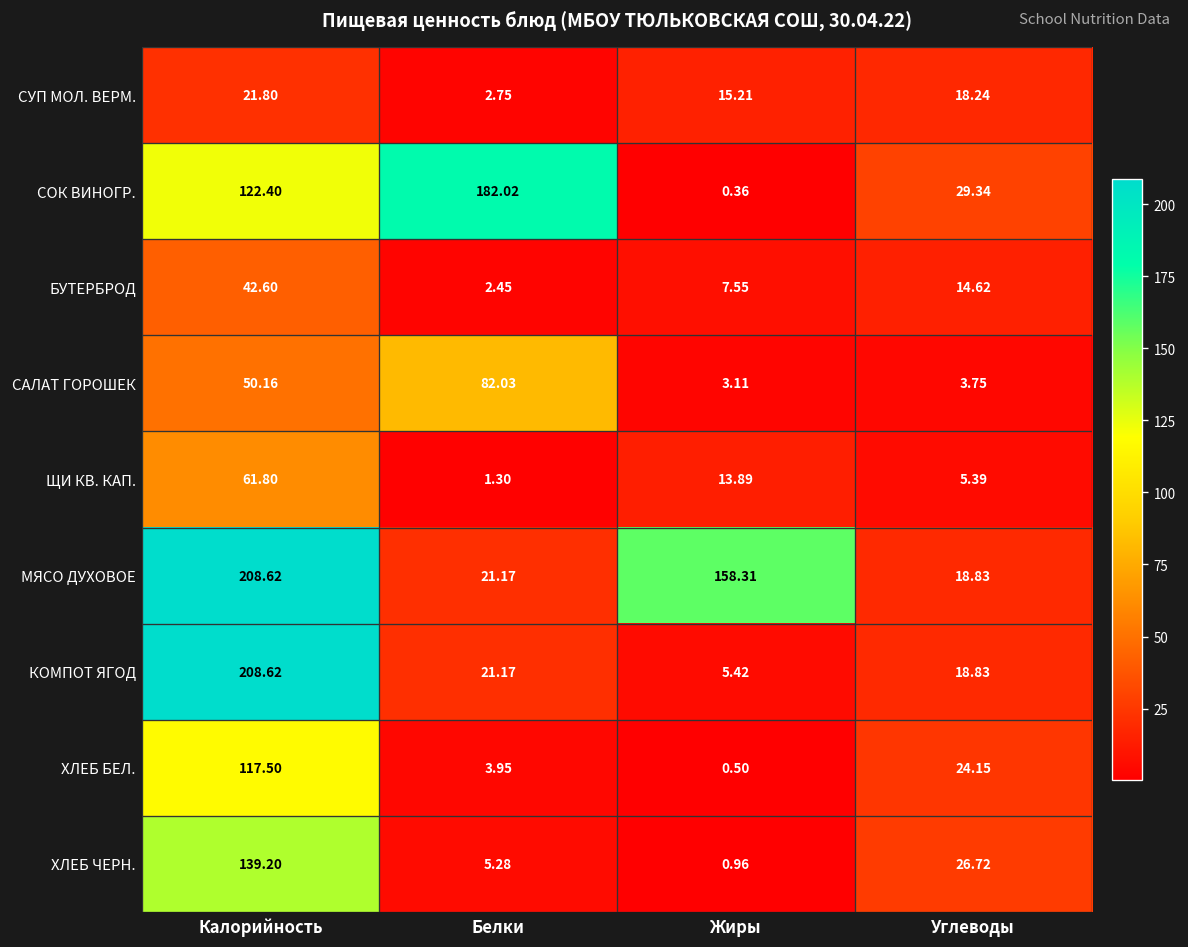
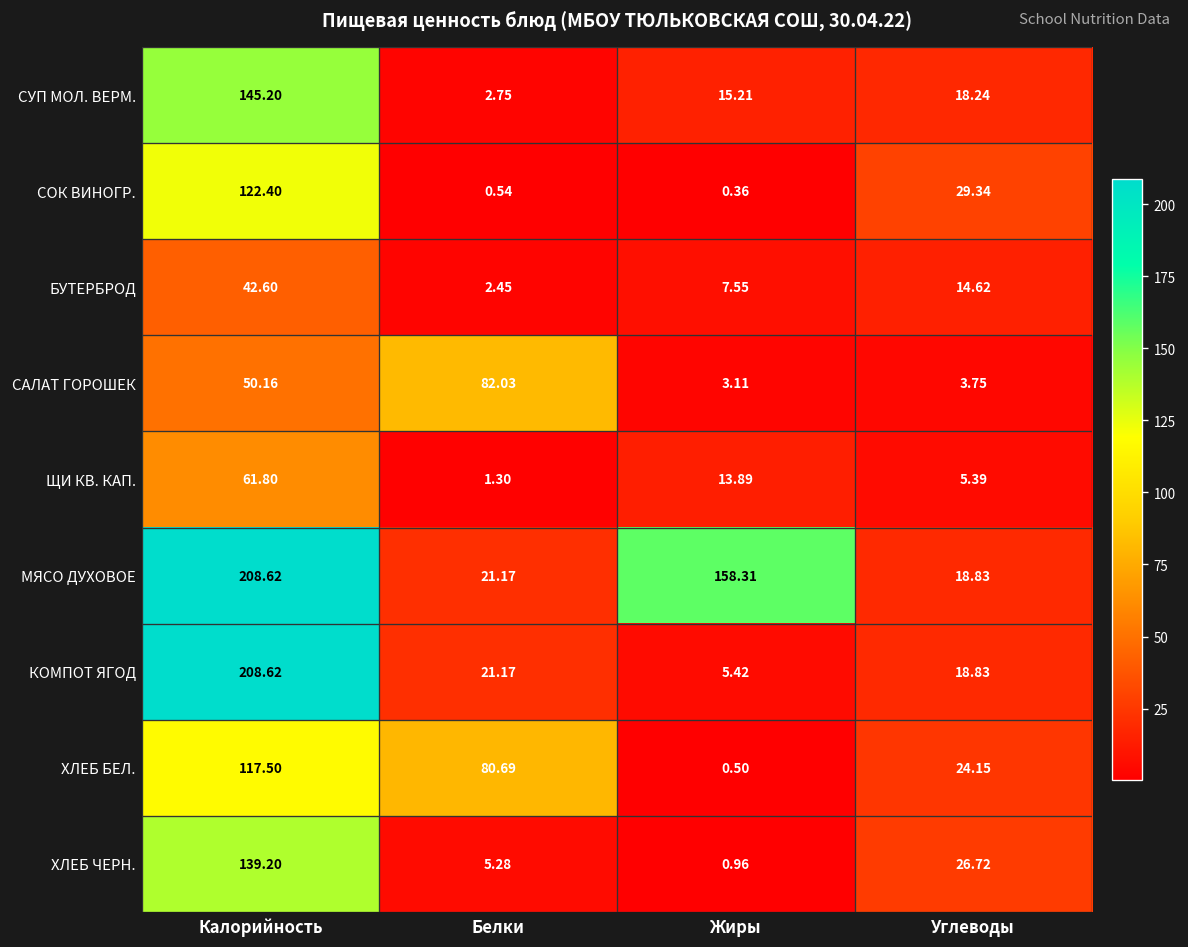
СУП МОЛ. ВЕРМ., Калорийность: 21.80 -> 145.20
СОК ВИНОГР., Белки: 182.02 -> 0.54
ХЛЕБ БЕЛ., Белки: 3.95 -> 80.69
